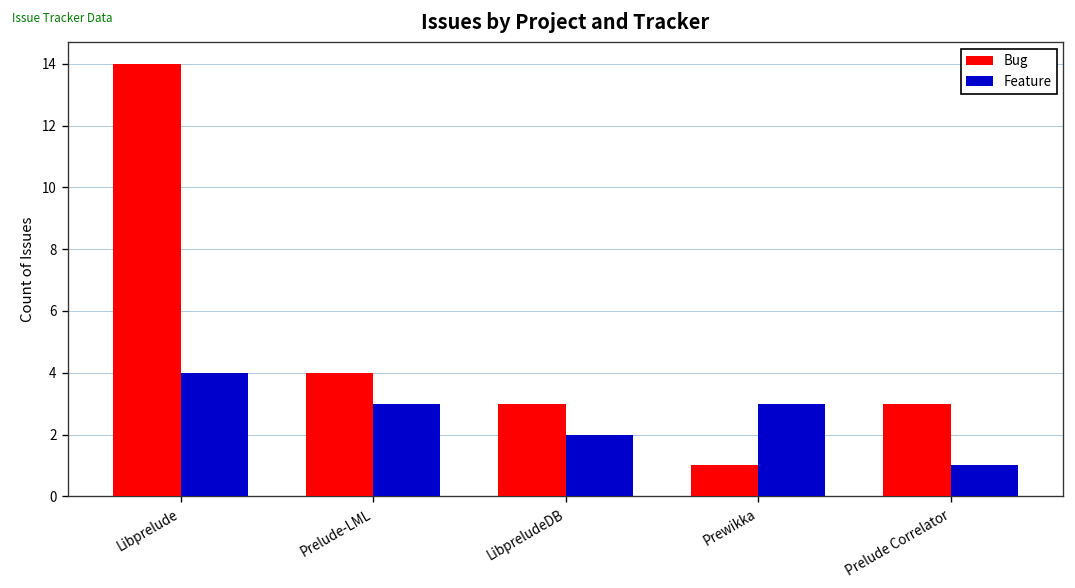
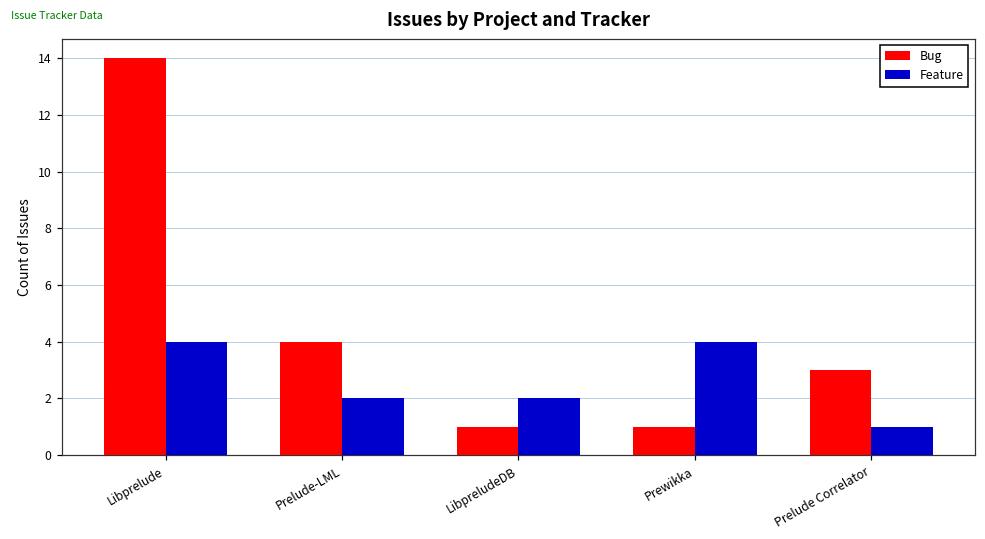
Feature, Prelude-LML: 3 -> 2
Bug, LibpreludeDB: 3 -> 1
Feature, Prewikka: 3 -> 4
